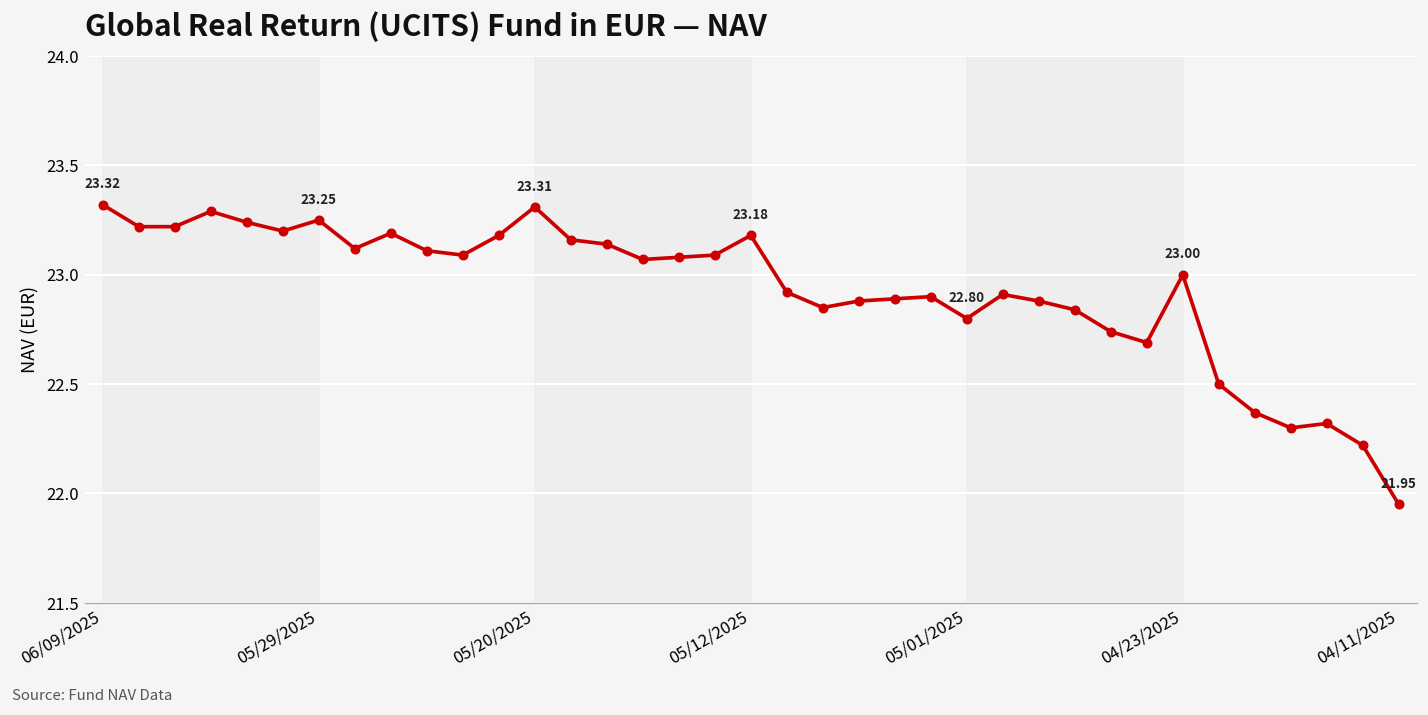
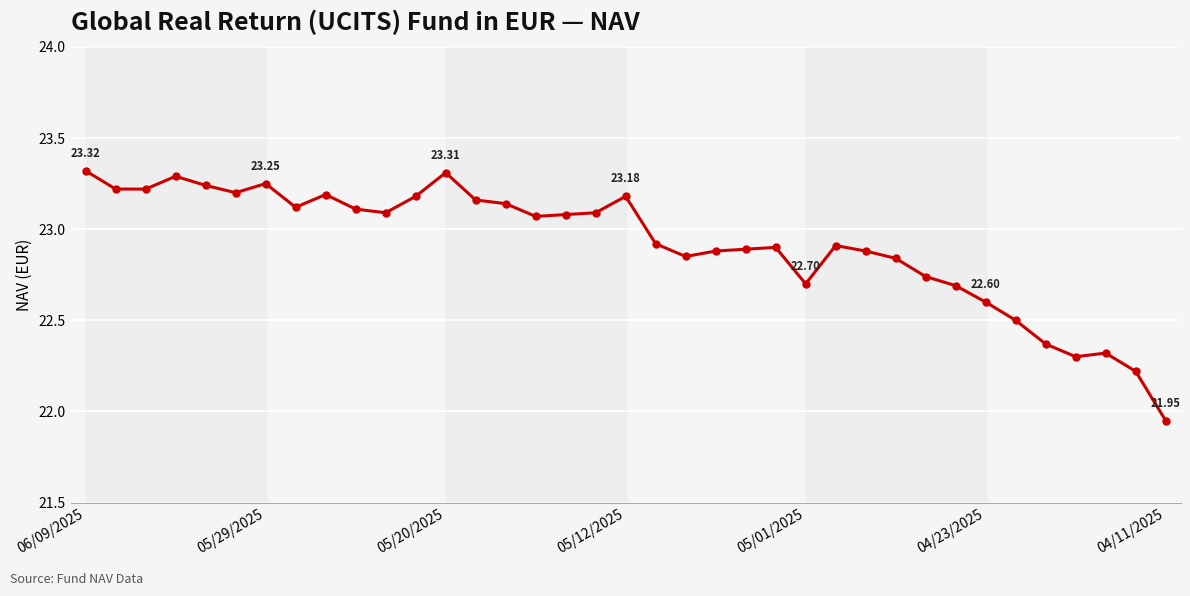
05/01/2025: 22.80 -> 22.70
04/23/2025: 23.00 -> 22.60
